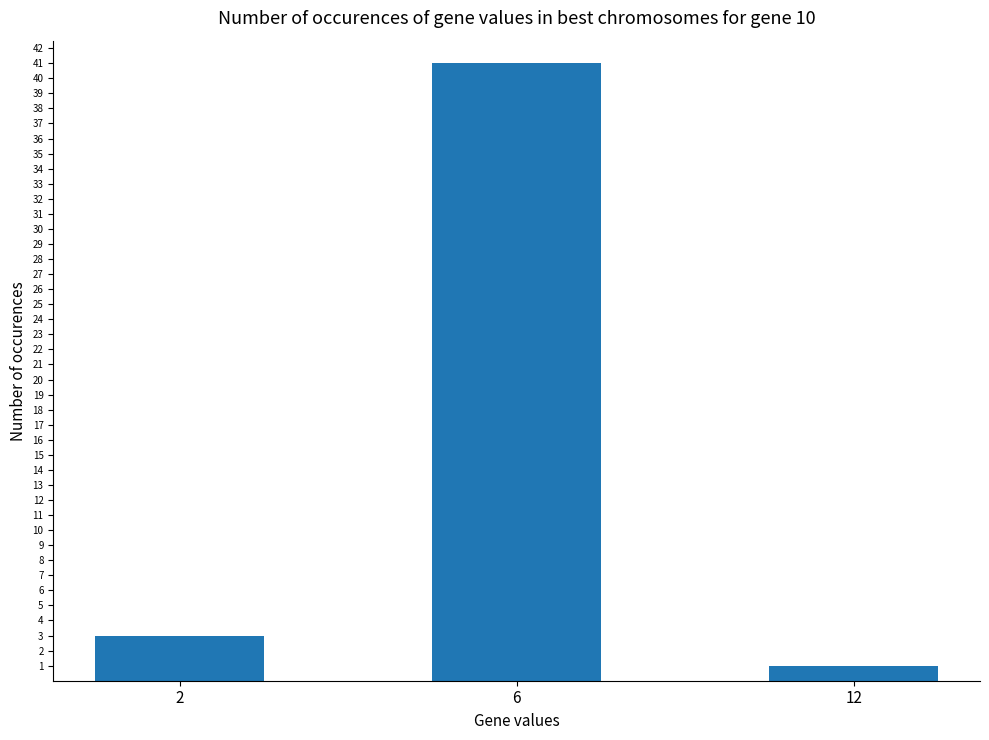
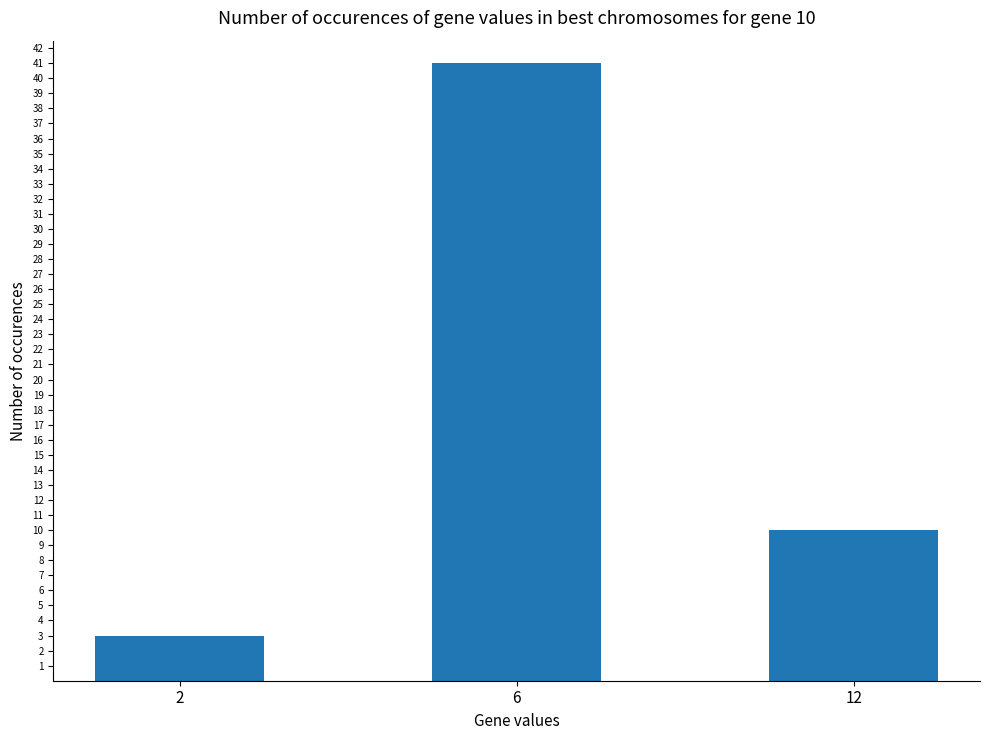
12: 1 -> 10
